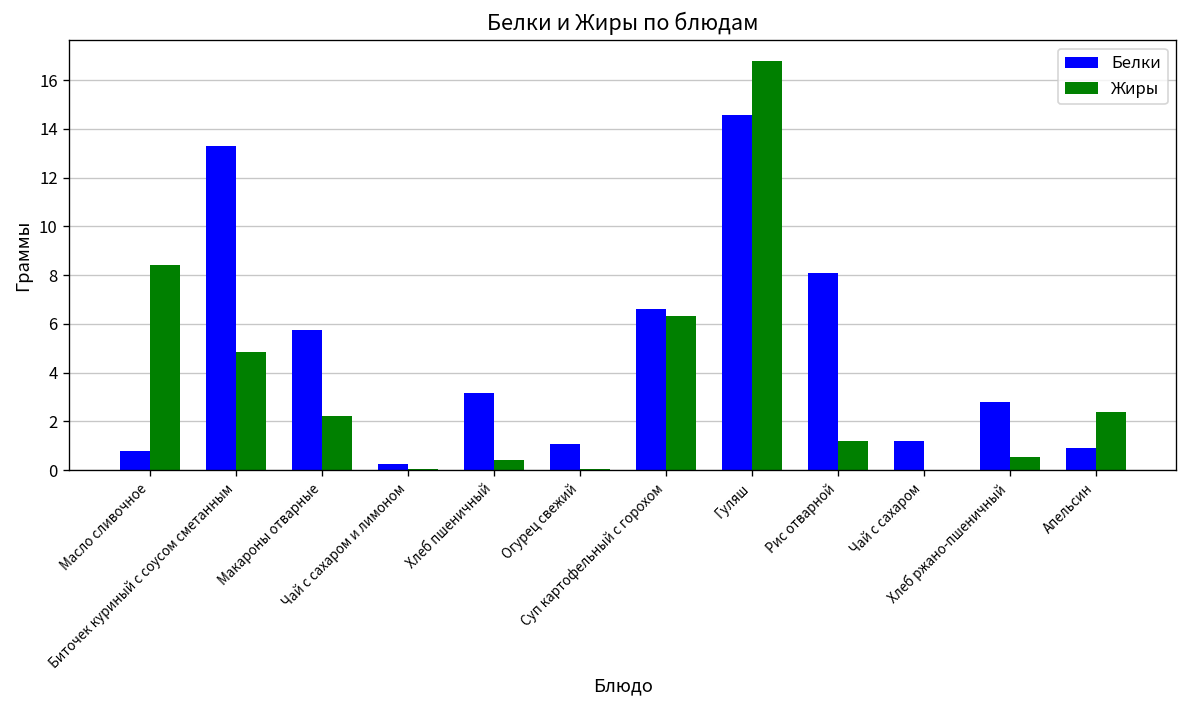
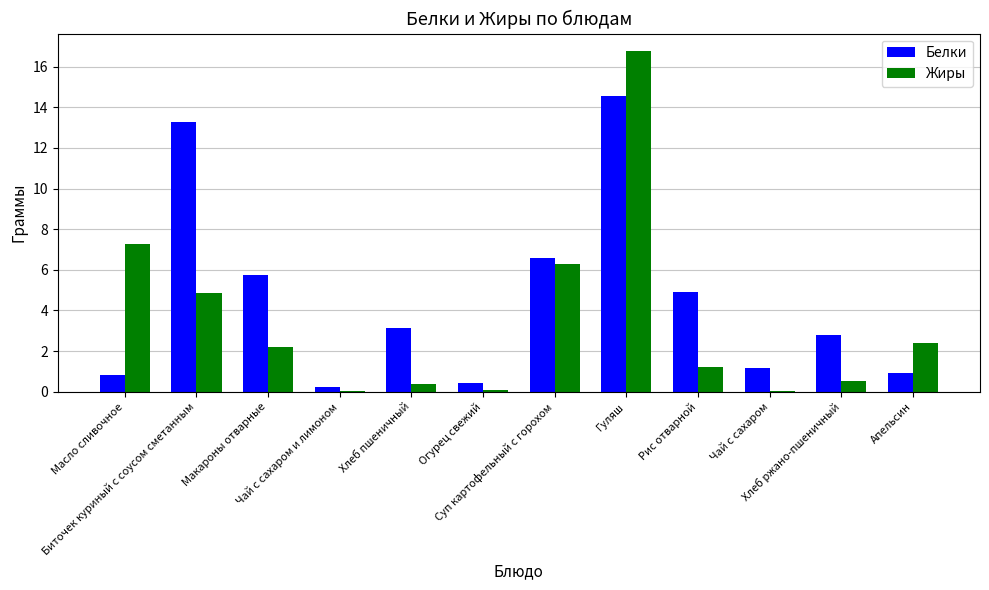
Жиры, Масло сливочное: 8.4 -> 7.3
Белки, Огурец свежий: 1.1 -> 0.4
Белки, Рис отварной: 8.1 -> 4.9
